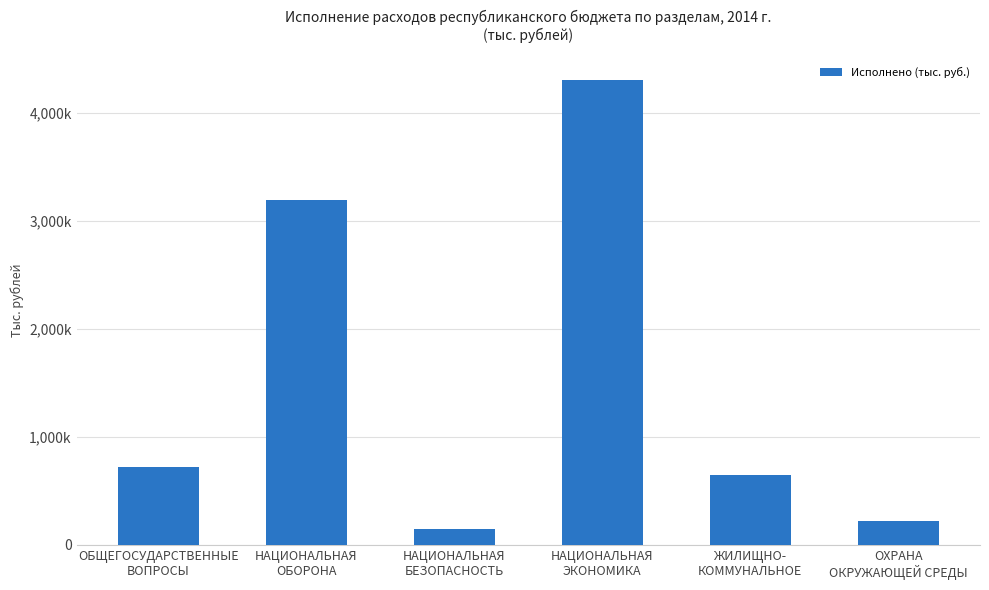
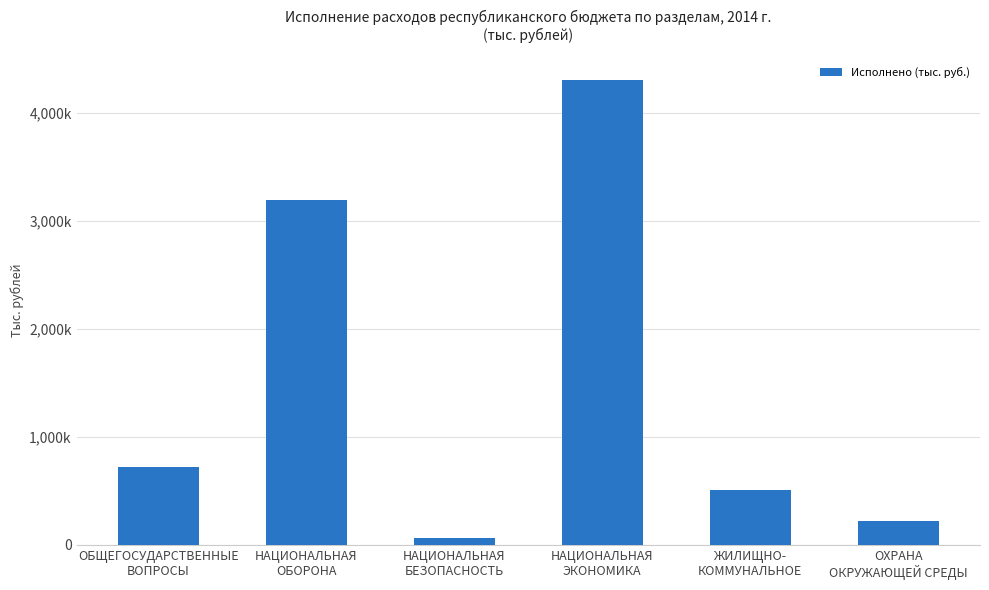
НАЦИОНАЛЬНАЯ БЕЗОПАСНОСТЬ: 140,000 -> 60,000
ЖИЛИЩНО- КОММУНАЛЬНОЕ: 650,000 -> 510,000
